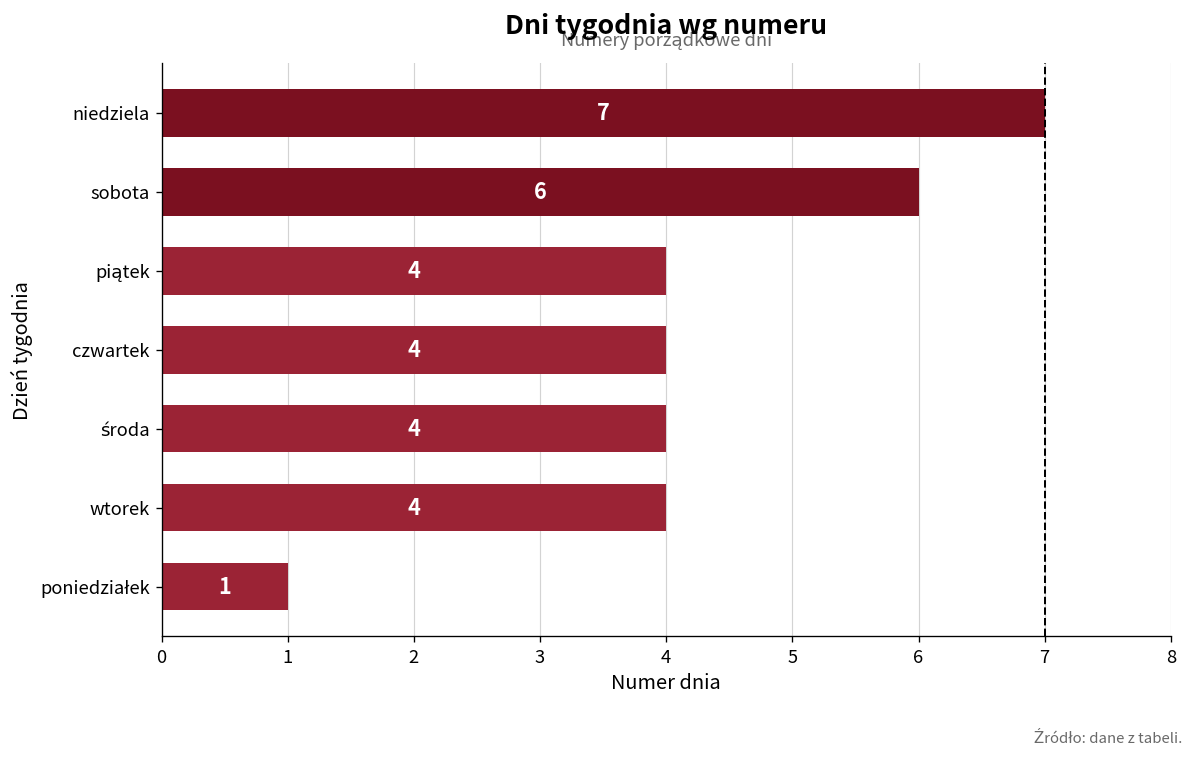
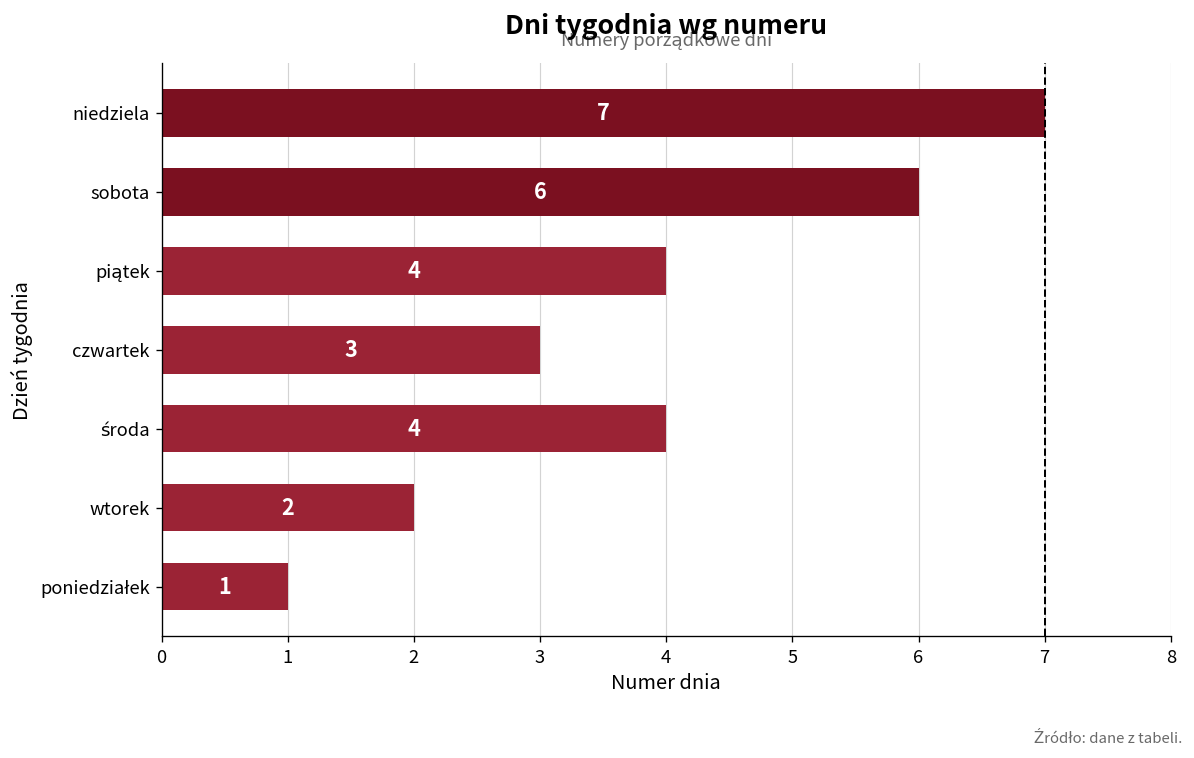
czwartek: 4 -> 3
wtorek: 4 -> 2
